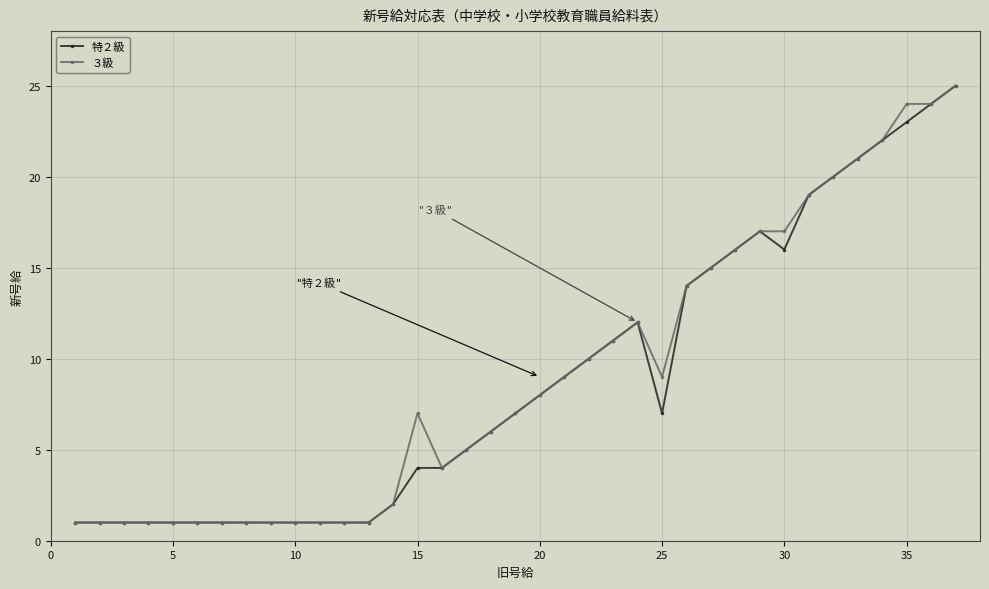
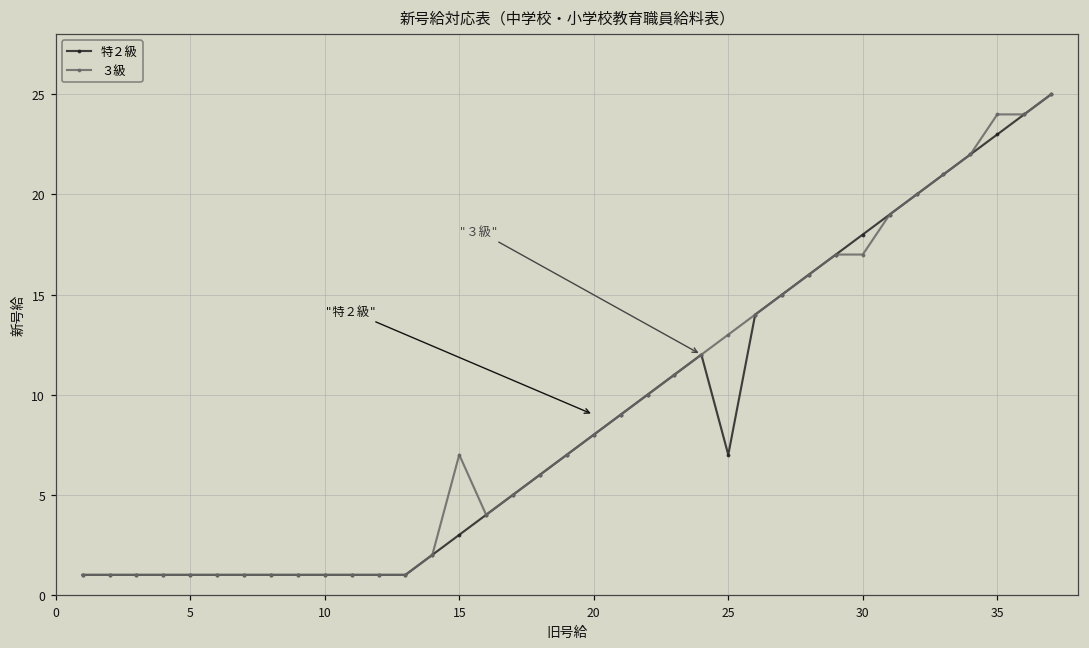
特２級, 15: 4 -> 3
３級, 25: 9 -> 13
特２級, 30: 16 -> 18
